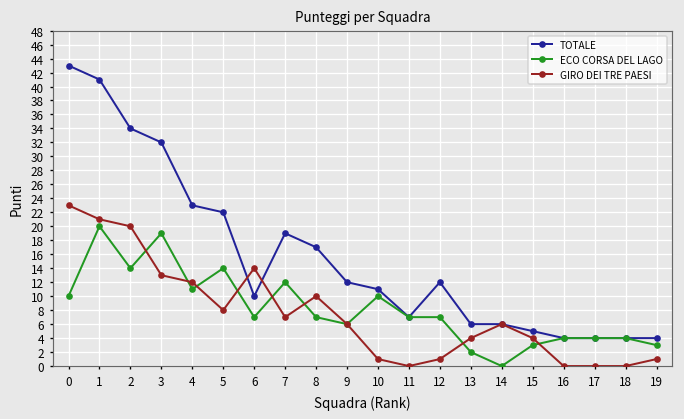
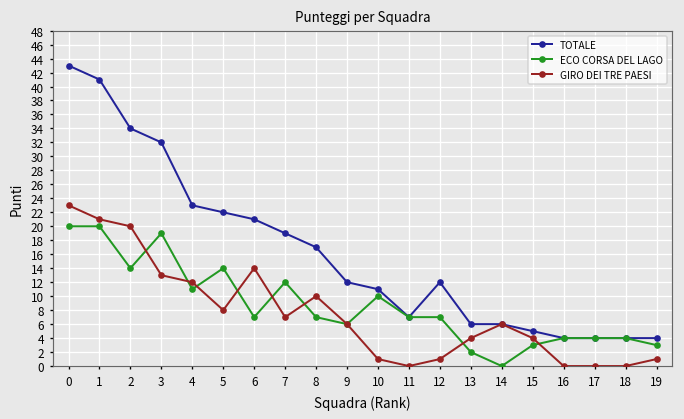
ECO CORSA DEL LAGO, 0: 10 -> 20
TOTALE, 6: 10 -> 21
